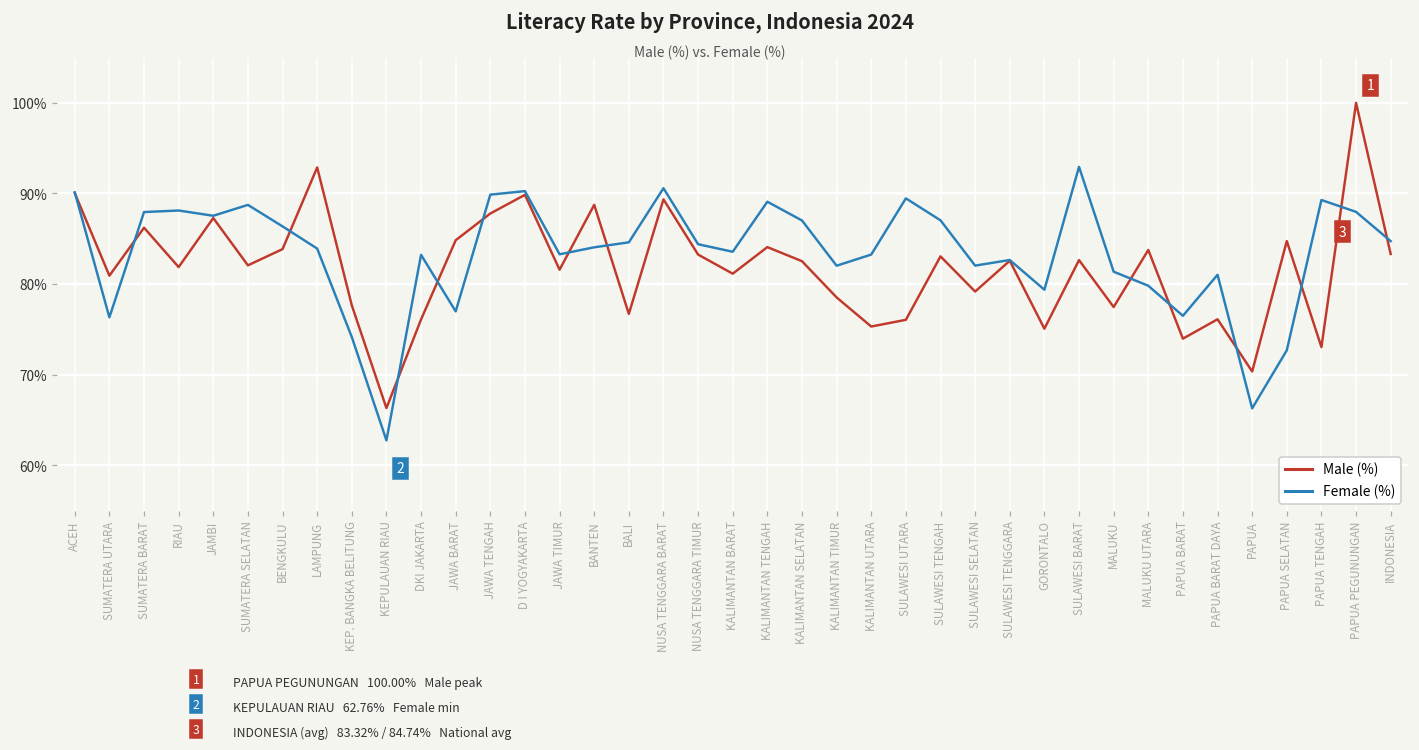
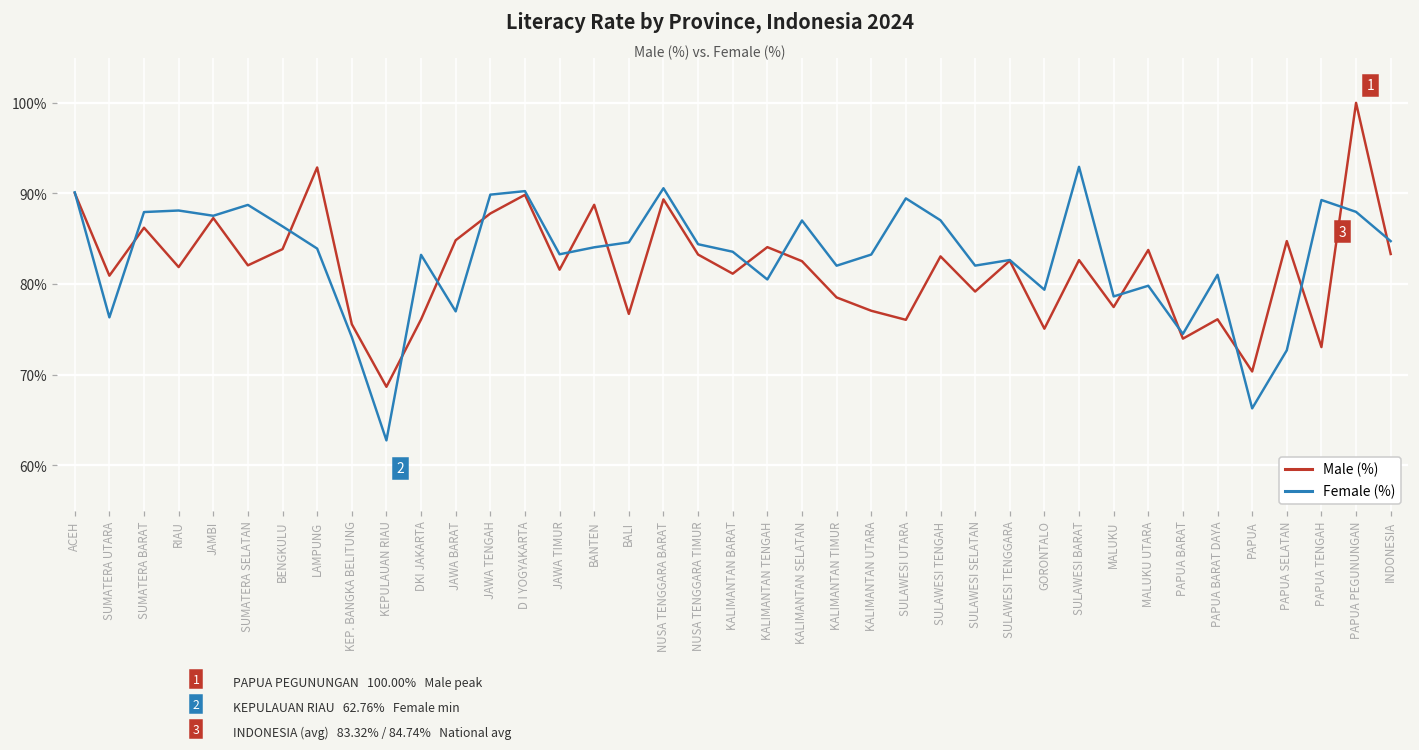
Male (%), KEP. BANGKA BELITUNG: 78% -> 76%
Male (%), KEPULAUAN RIAU: 66% -> 69%
Female (%), KALIMANTAN TENGAH: 89% -> 81%
Male (%), KALIMANTAN UTARA: 75% -> 77%
Female (%), MALUKU: 81% -> 79%
Female (%), PAPUA BARAT: 77% -> 75%
